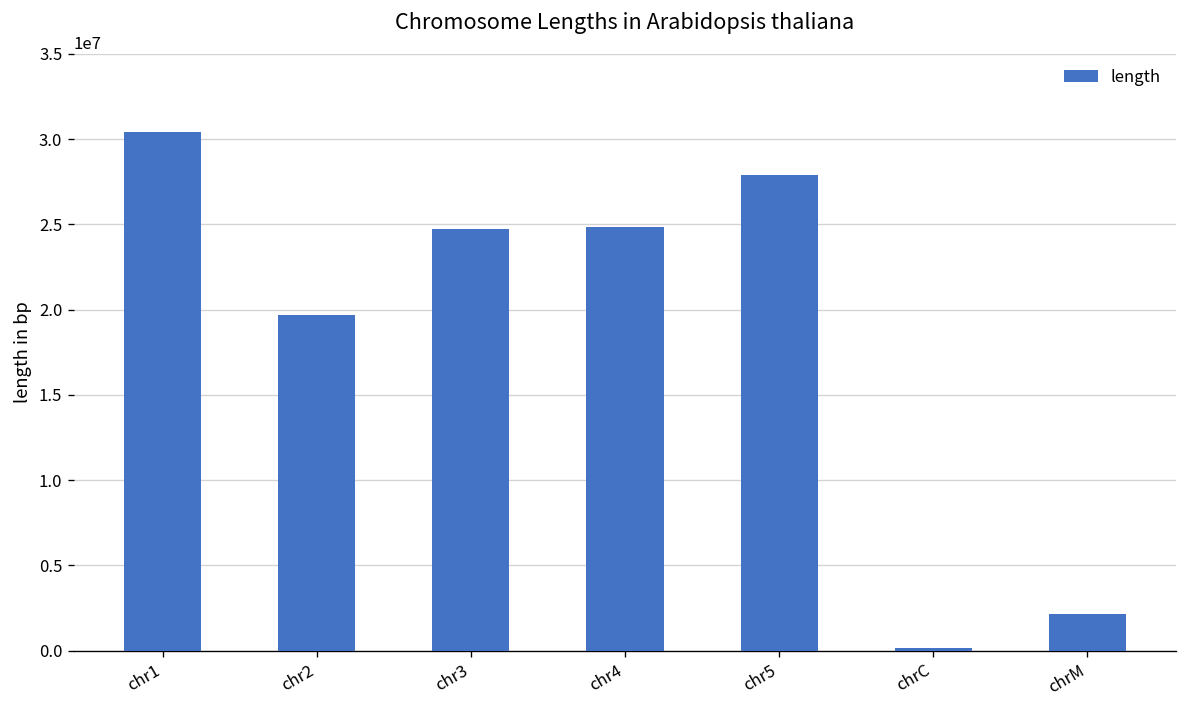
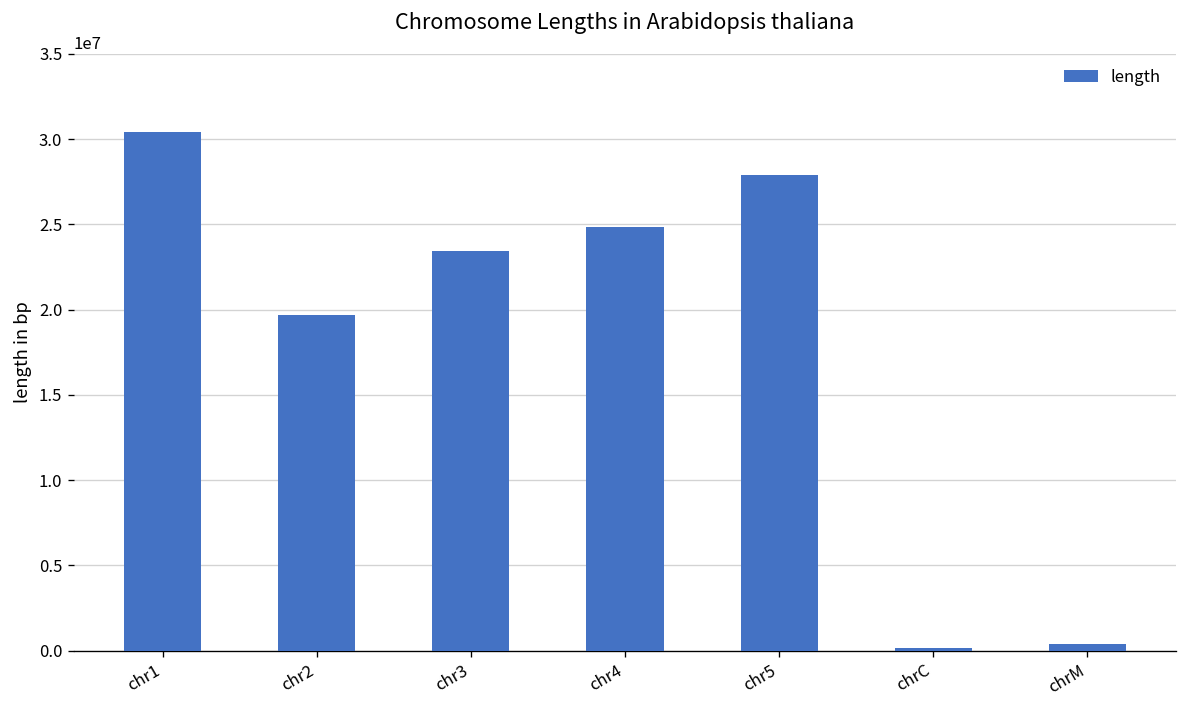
chr3: 24700000 -> 23500000
chrM: 2100000 -> 400000
